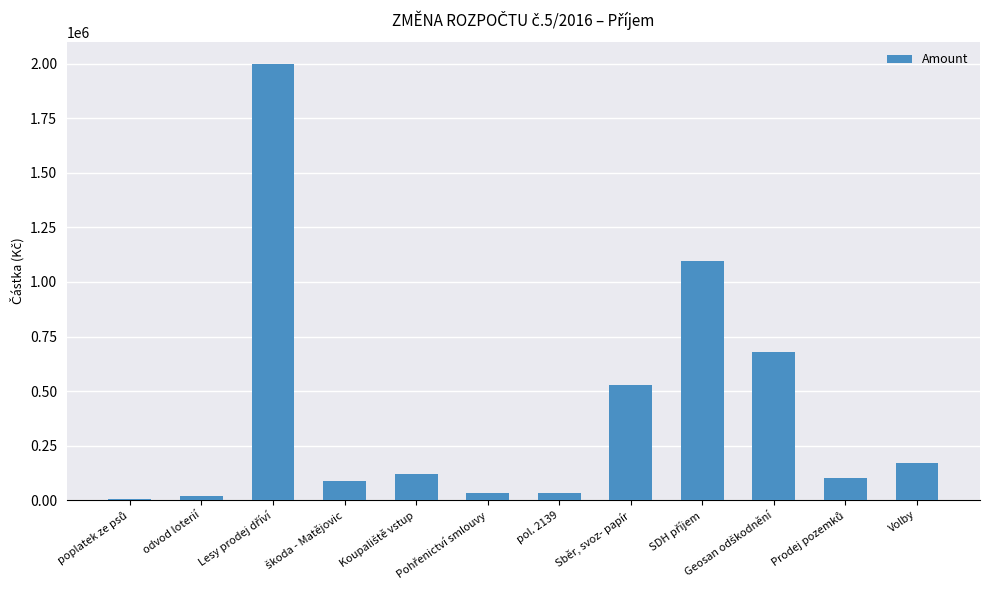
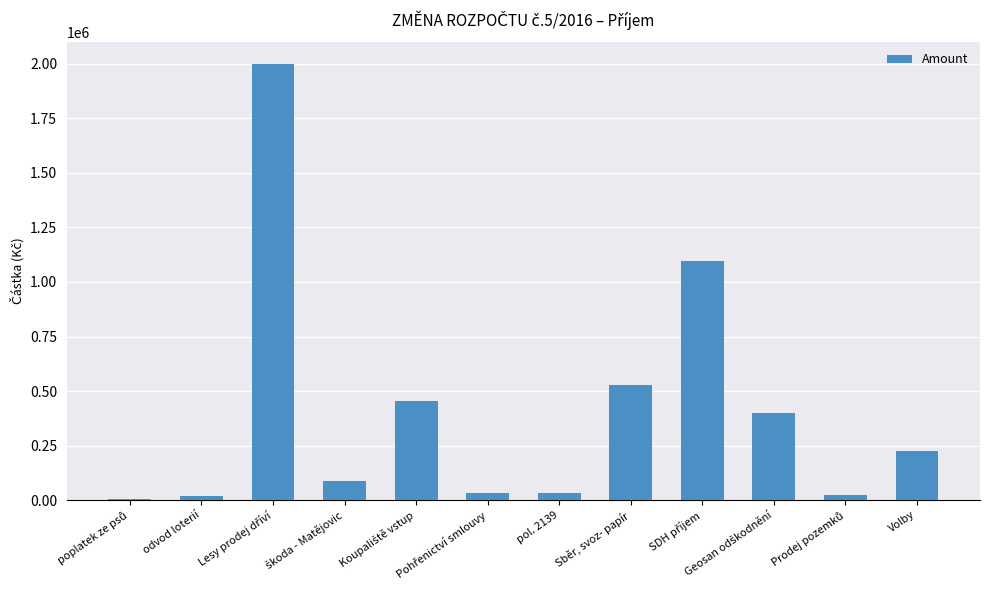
Koupaliště vstup: 120000 -> 460000
Geosan odškodnění: 680000 -> 400000
Prodej pozemků: 100000 -> 20000
Volby: 170000 -> 230000
